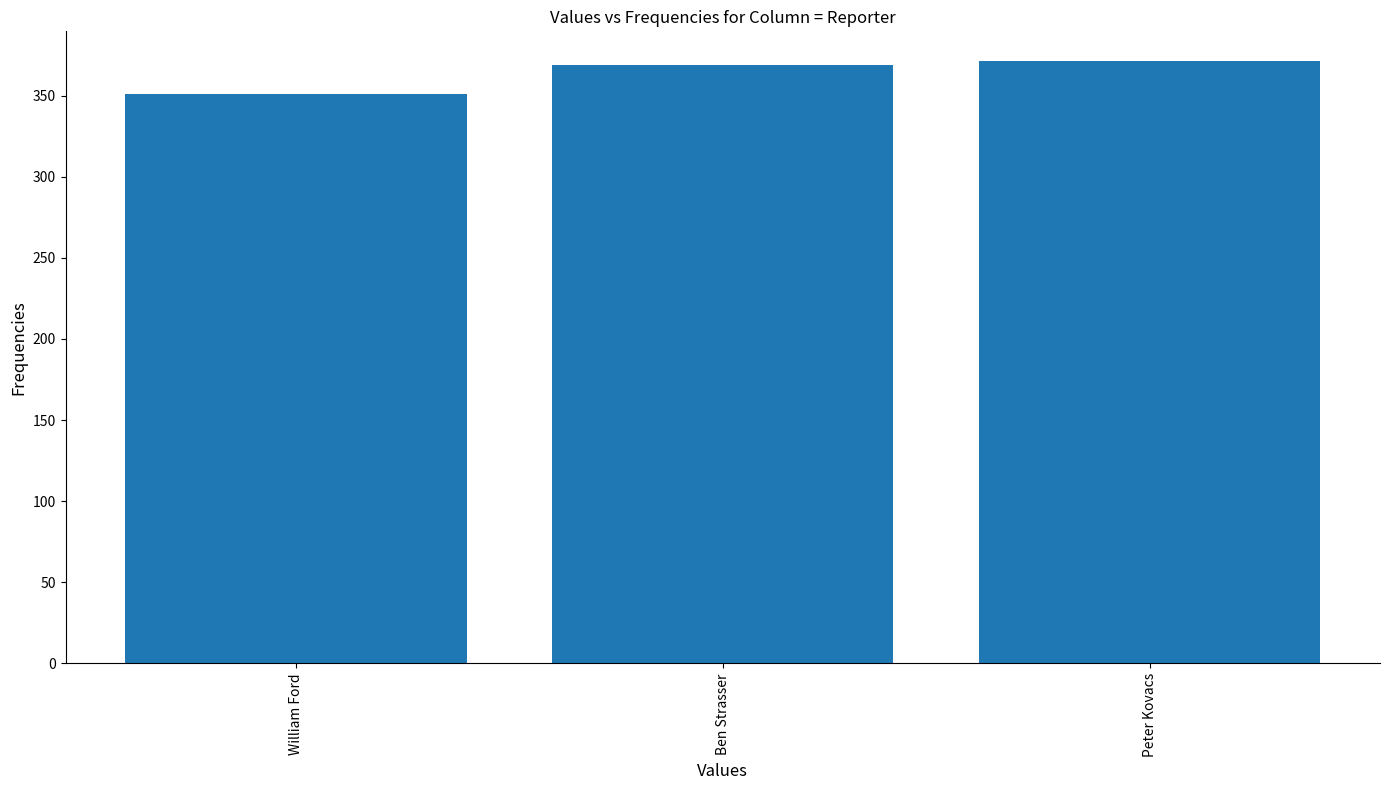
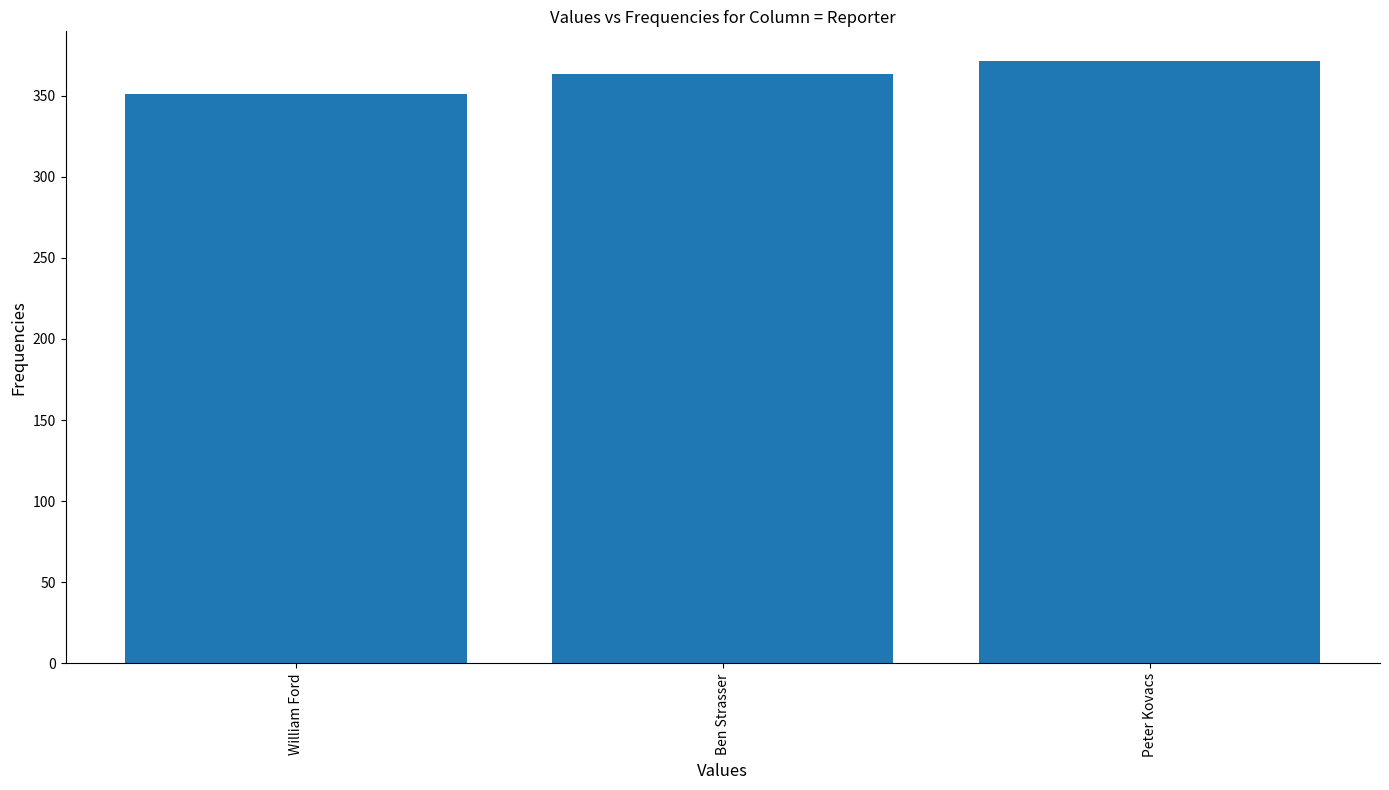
Ben Strasser: 369 -> 363
